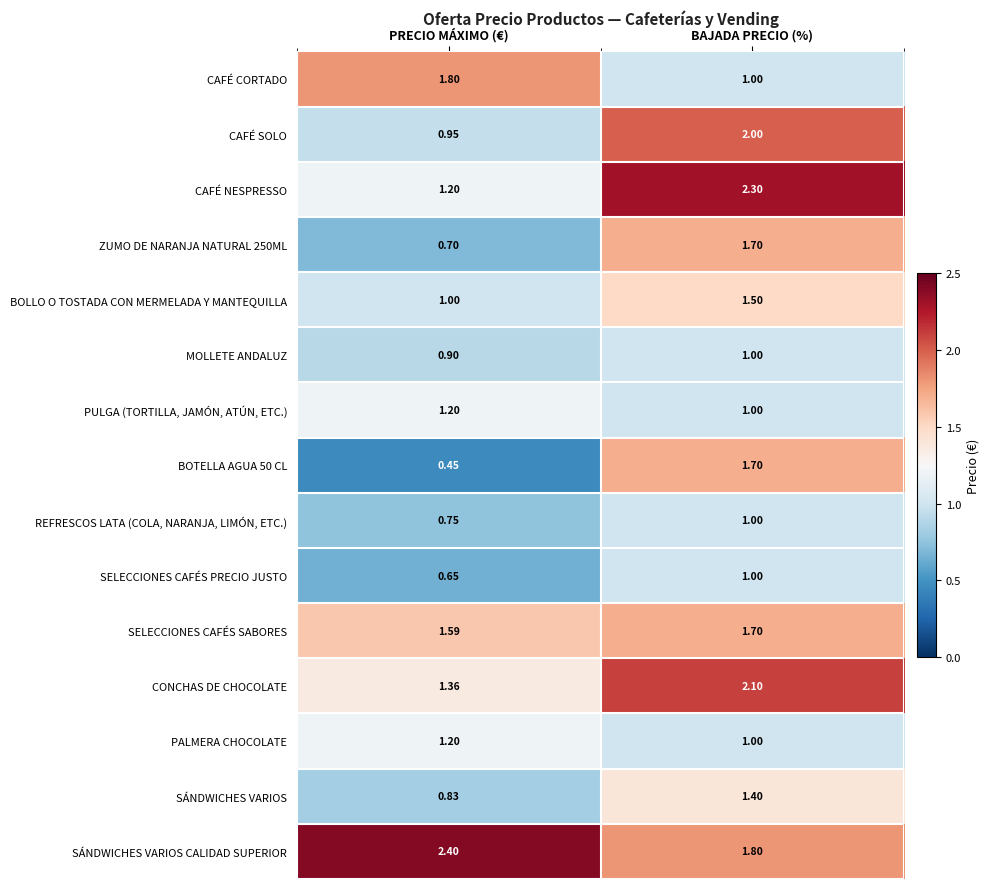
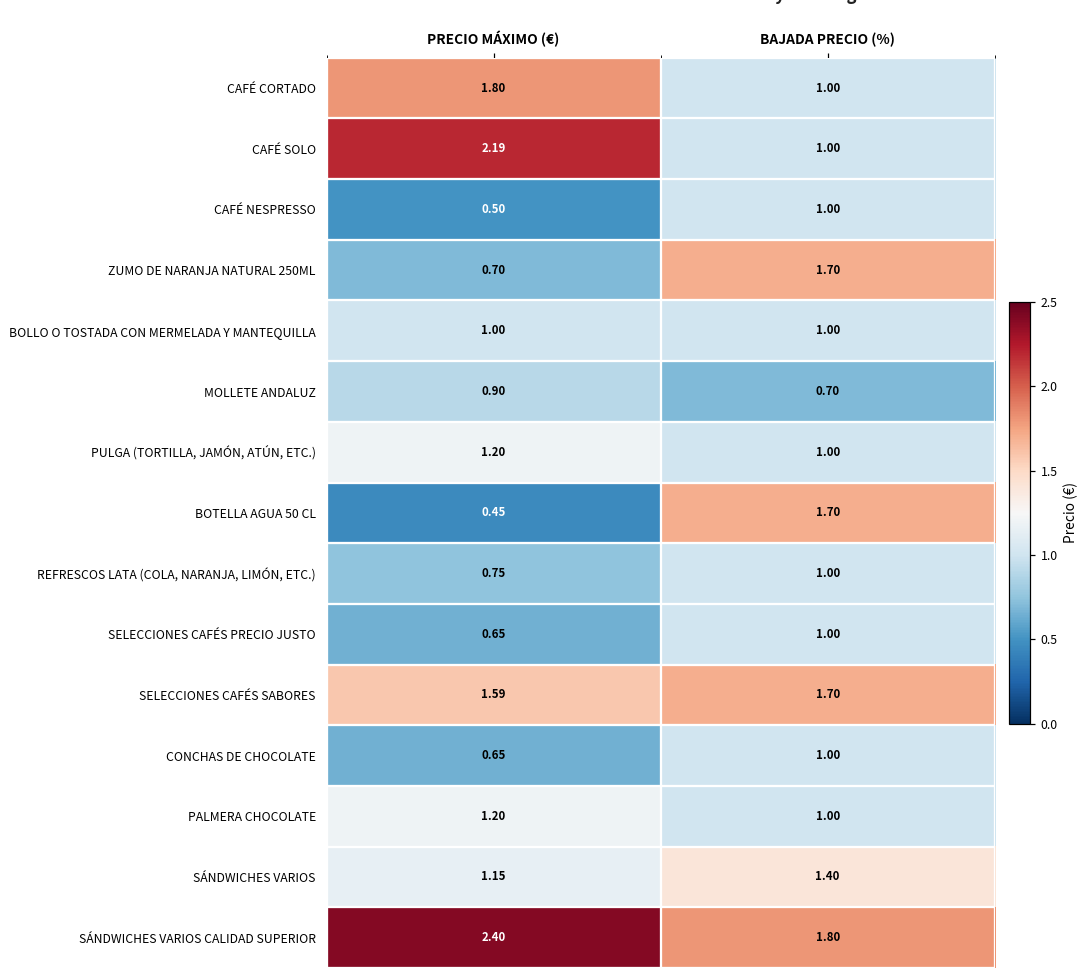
CAFÉ SOLO, PRECIO MÁXIMO (€): 0.95 -> 2.19
CAFÉ SOLO, BAJADA PRECIO (%): 2.00 -> 1.00
CAFÉ NESPRESSO, PRECIO MÁXIMO (€): 1.20 -> 0.50
CAFÉ NESPRESSO, BAJADA PRECIO (%): 2.30 -> 1.00
BOLLO O TOSTADA CON MERMELADA Y MANTEQUILLA, BAJADA PRECIO (%): 1.50 -> 1.00
MOLLETE ANDALUZ, BAJADA PRECIO (%): 1.00 -> 0.70
CONCHAS DE CHOCOLATE, PRECIO MÁXIMO (€): 1.36 -> 0.65
CONCHAS DE CHOCOLATE, BAJADA PRECIO (%): 2.10 -> 1.00
SÁNDWICHES VARIOS, PRECIO MÁXIMO (€): 0.83 -> 1.15
